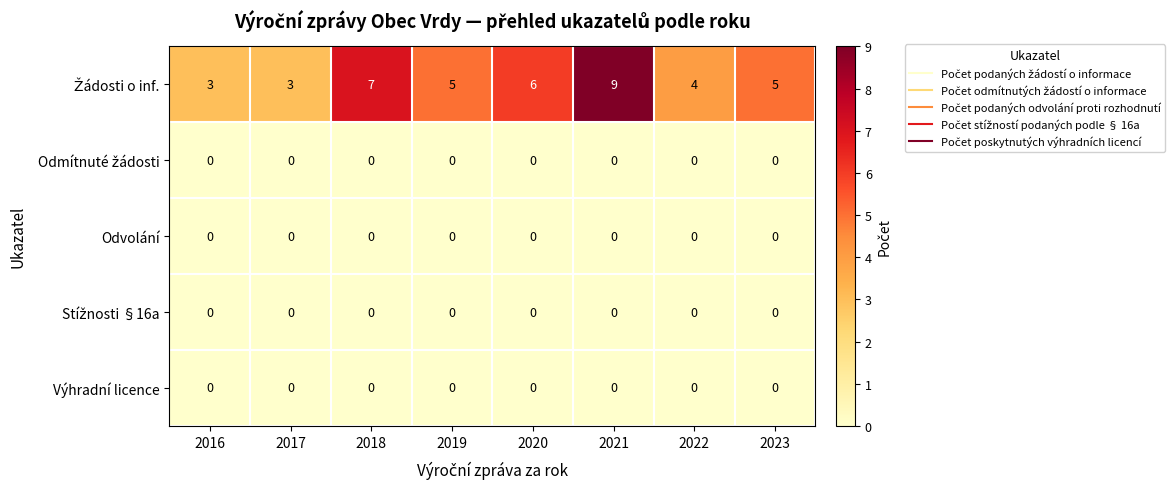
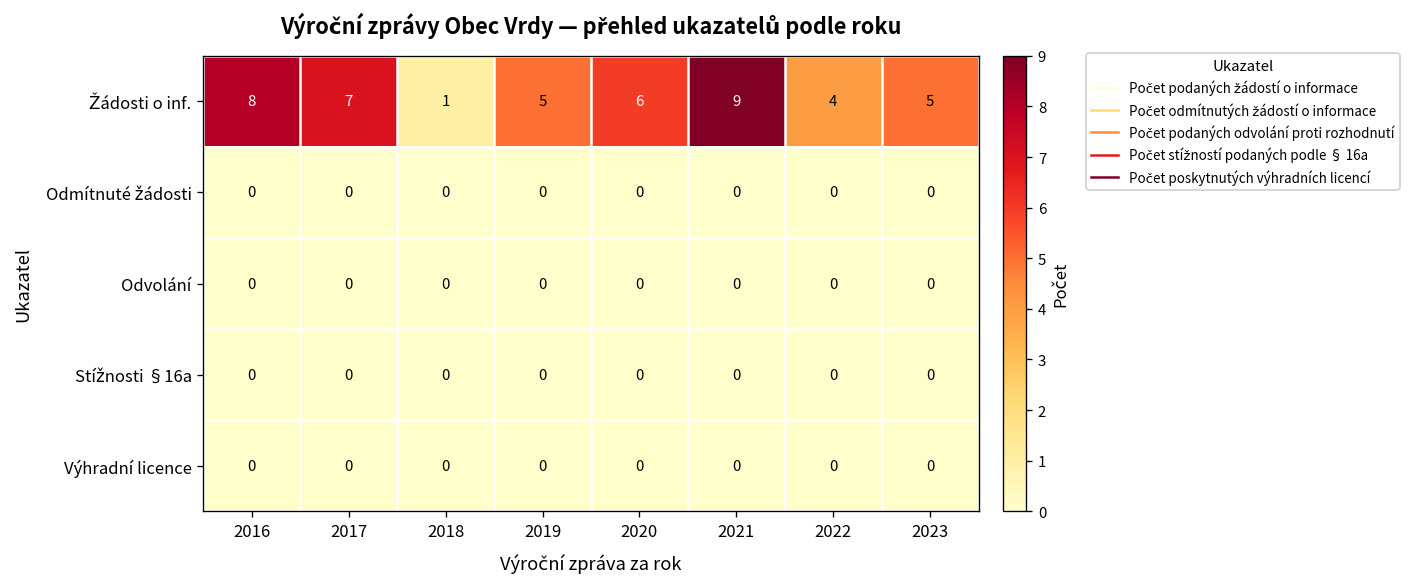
Žádosti o inf., 2016: 3 -> 8
Žádosti o inf., 2017: 3 -> 7
Žádosti o inf., 2018: 7 -> 1
